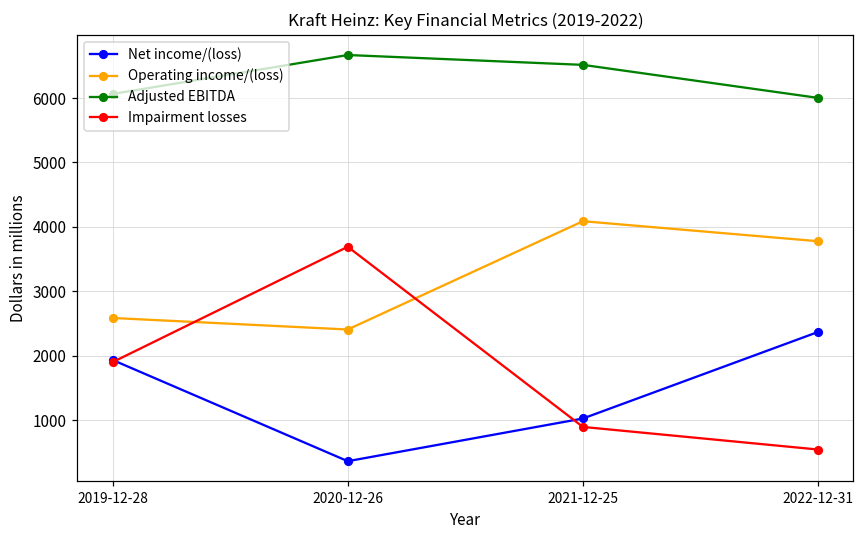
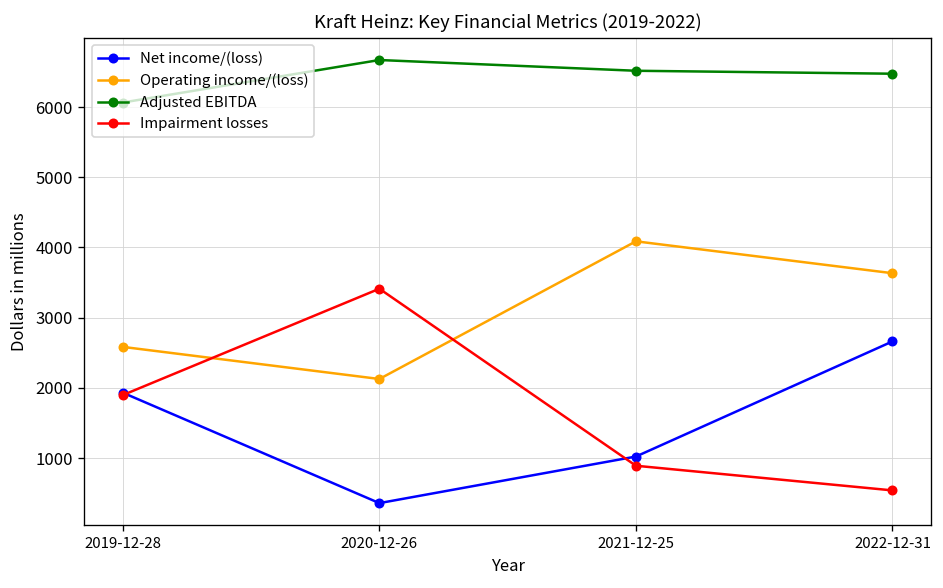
Operating income/(loss), 2020-12-26: 2400 -> 2100
Impairment losses, 2020-12-26: 3700 -> 3400
Net income/(loss), 2022-12-31: 2400 -> 2700
Operating income/(loss), 2022-12-31: 3800 -> 3600
Adjusted EBITDA, 2022-12-31: 6000 -> 6500
